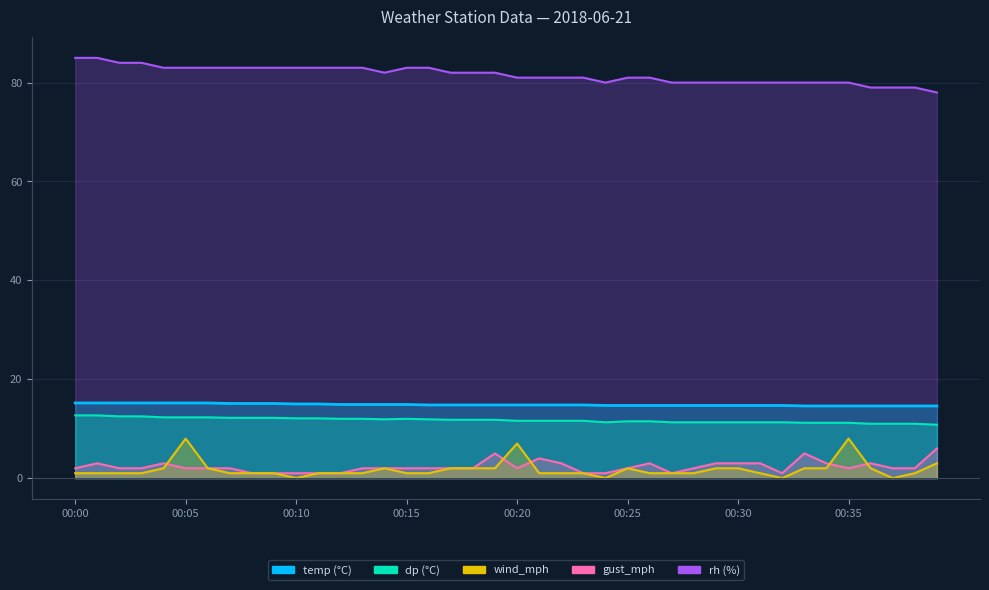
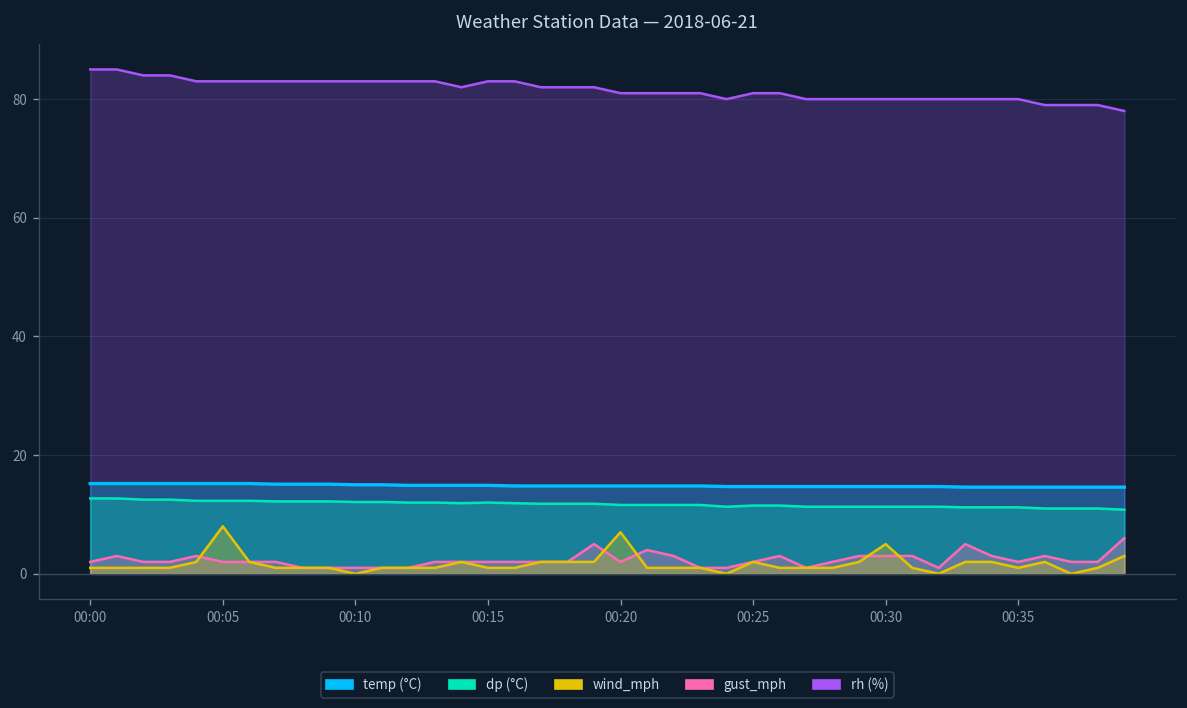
wind_mph, 00:30: 2 -> 5
wind_mph, 00:35: 8 -> 1
